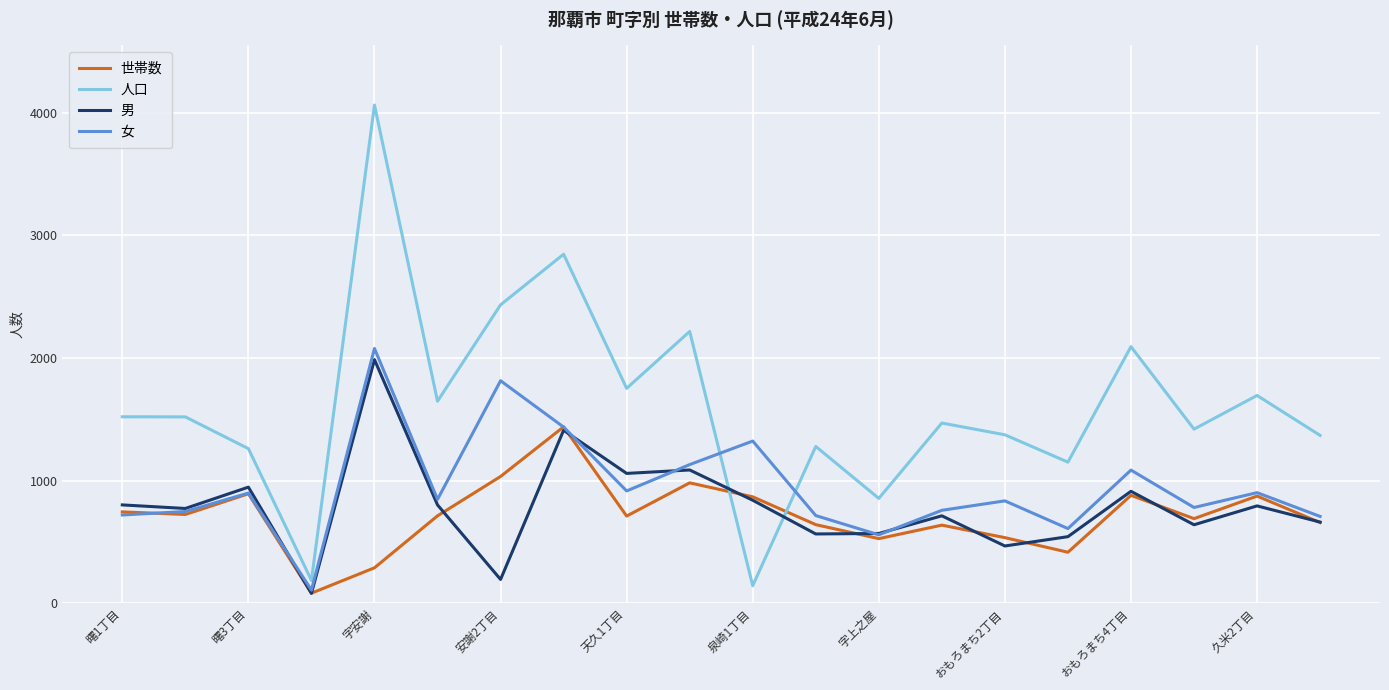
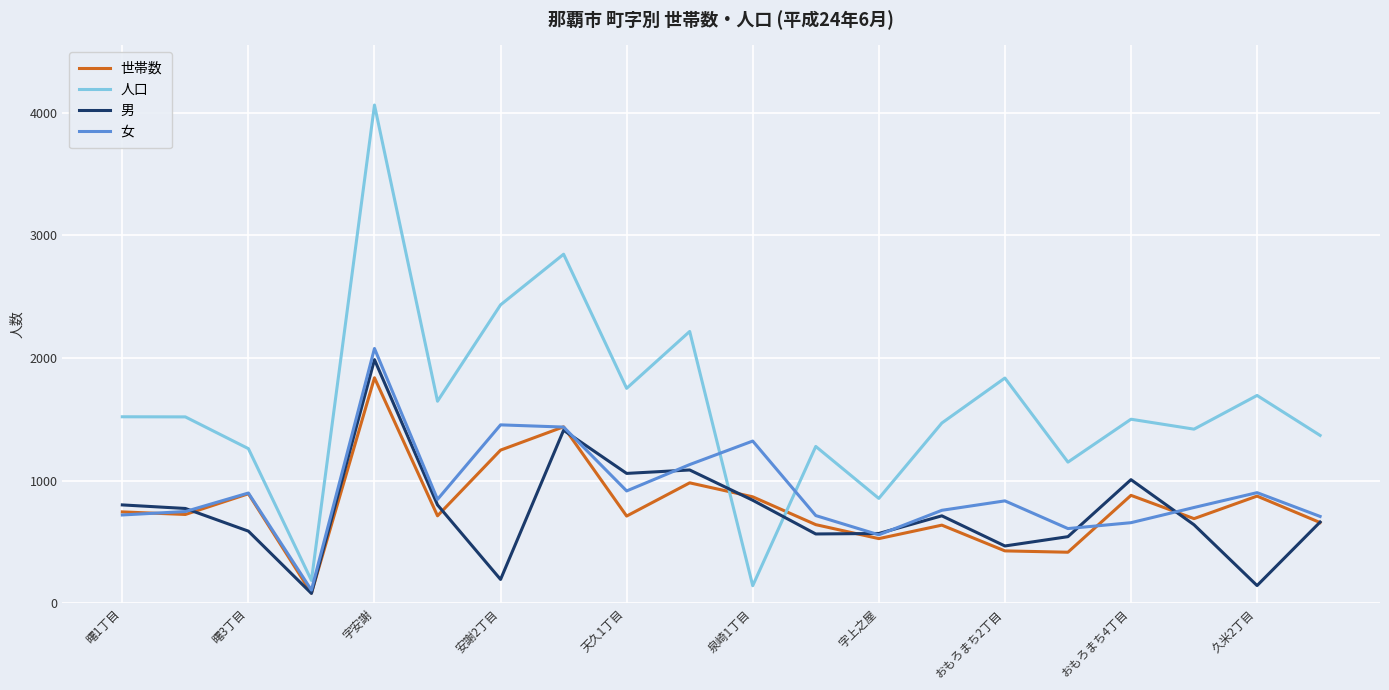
男, 曙3丁目: 950 -> 590
世帯数, 字安謝: 290 -> 1840
世帯数, 安謝2丁目: 1030 -> 1250
女, 安謝2丁目: 1810 -> 1450
世帯数, おもろまち2丁目: 530 -> 430
人口, おもろまち2丁目: 1370 -> 1840
人口, おもろまち4丁目: 2090 -> 1500
男, おもろまち4丁目: 910 -> 1010
女, おもろまち4丁目: 1090 -> 660
男, 久米2丁目: 790 -> 140
